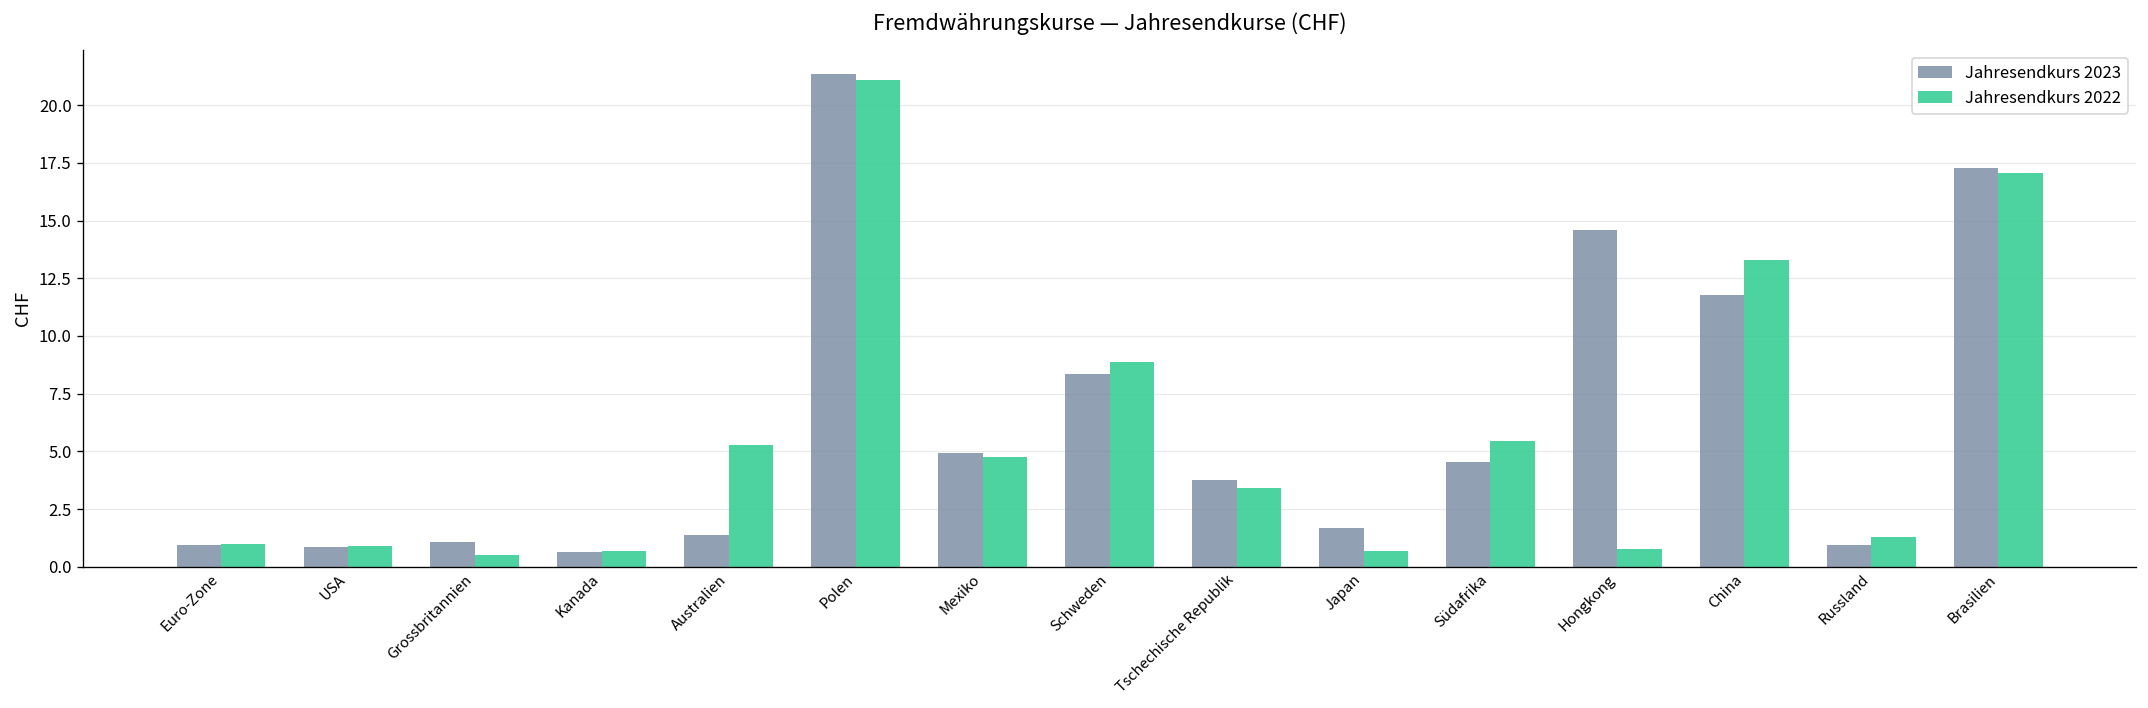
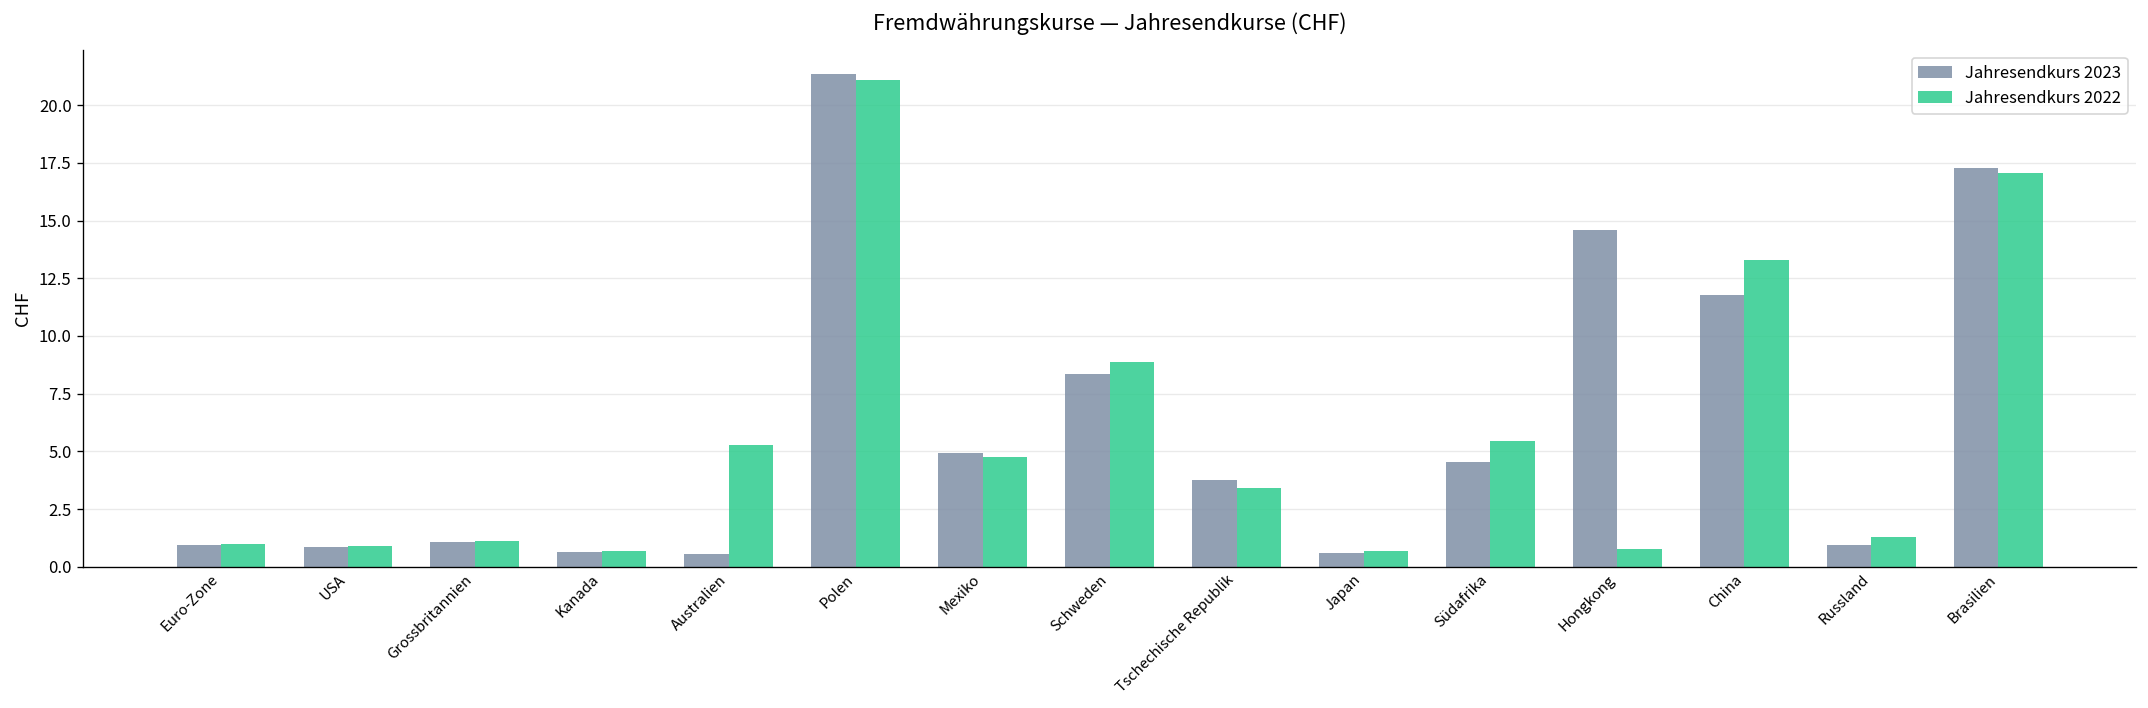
Jahresendkurs 2022, Grossbritannien: 0.5 -> 1.1
Jahresendkurs 2023, Australien: 1.4 -> 0.6
Jahresendkurs 2023, Japan: 1.7 -> 0.6
